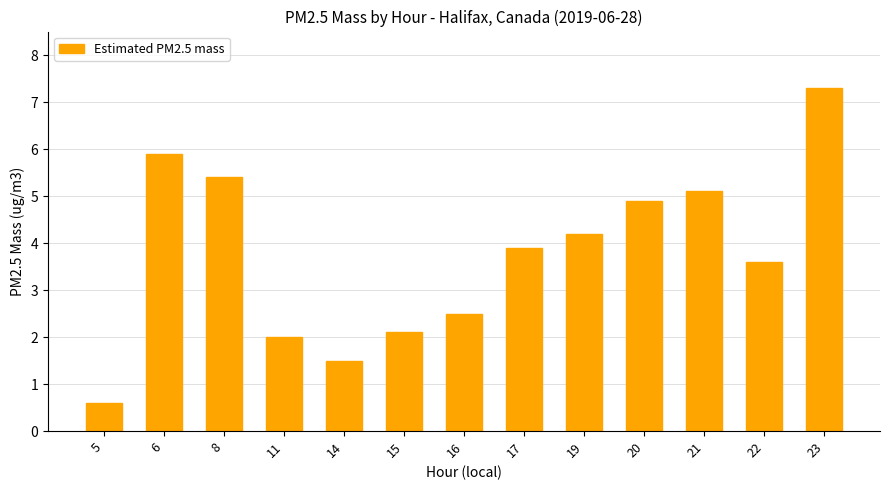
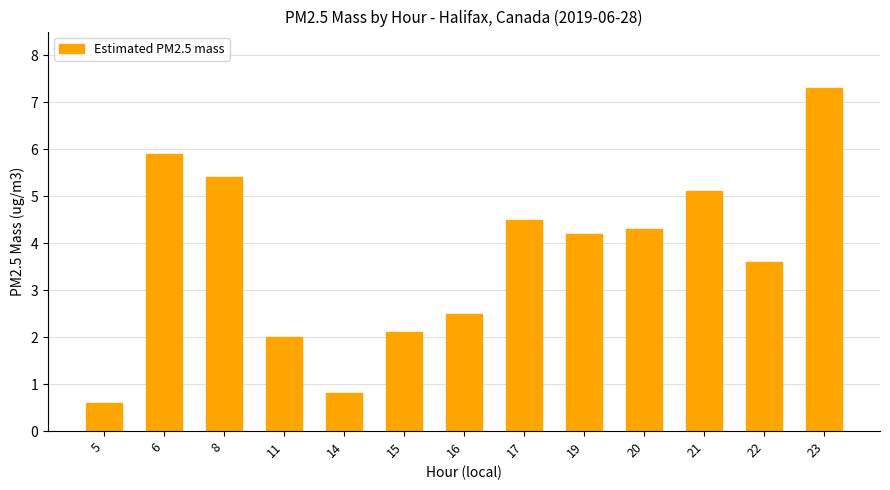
14: 1.5 -> 0.8
17: 3.9 -> 4.5
20: 4.9 -> 4.3
